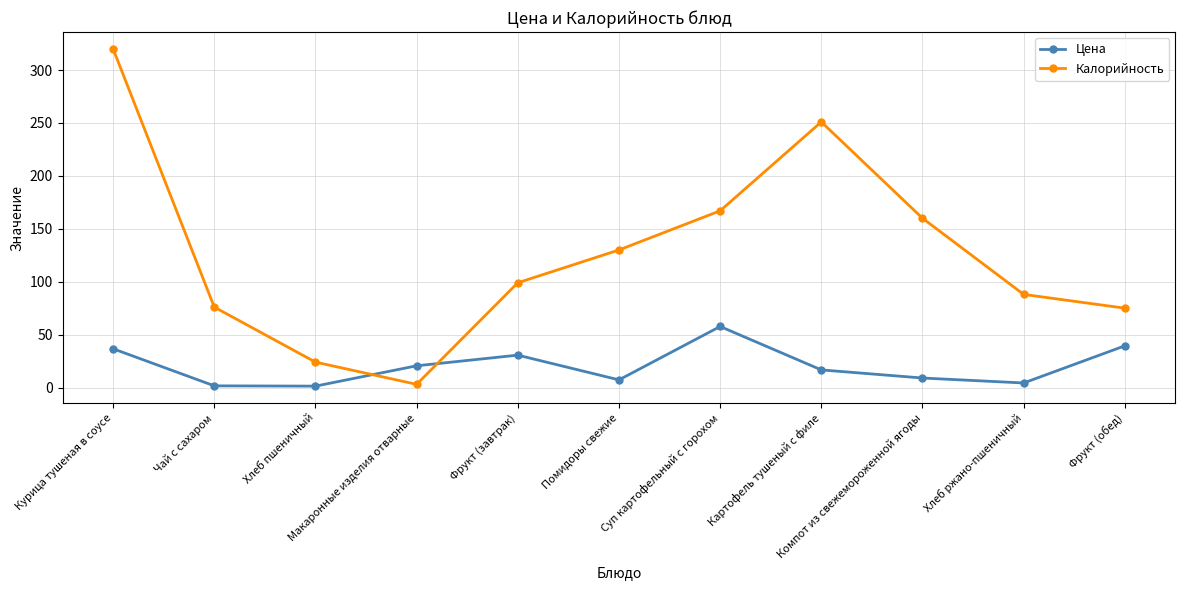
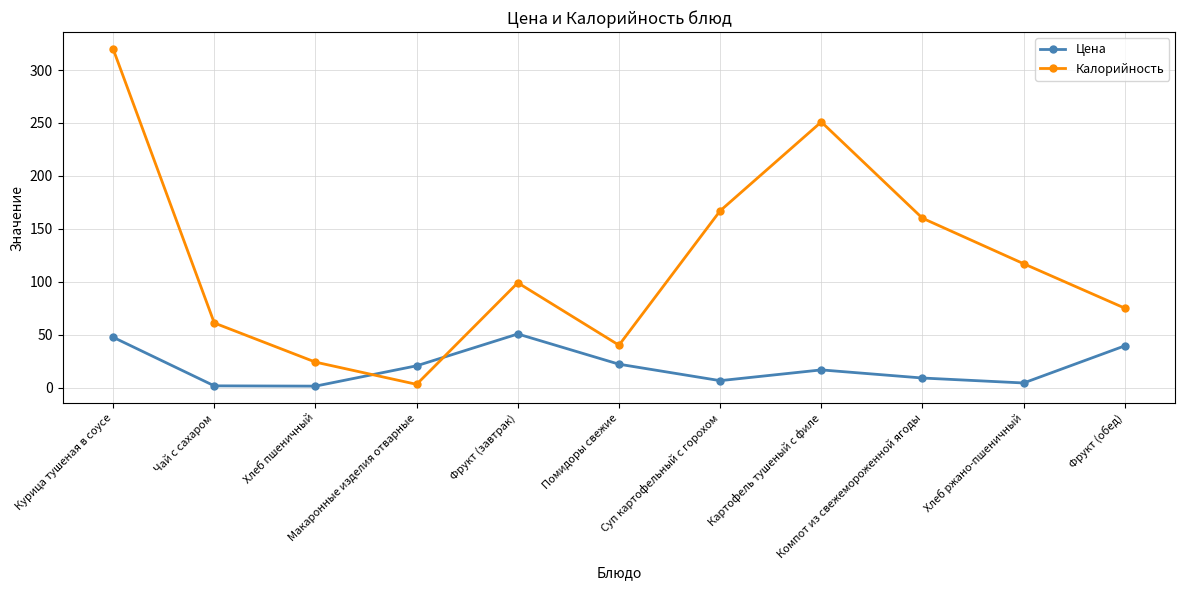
Цена, Курица тушеная в соусе: 37 -> 48
Калорийность, Чай с сахаром: 76 -> 61
Цена, Фрукт (завтрак): 31 -> 51
Цена, Помидоры свежие: 7 -> 22
Калорийность, Помидоры свежие: 130 -> 40
Цена, Суп картофельный с горохом: 58 -> 6
Калорийность, Хлеб ржано-пшеничный: 88 -> 117
